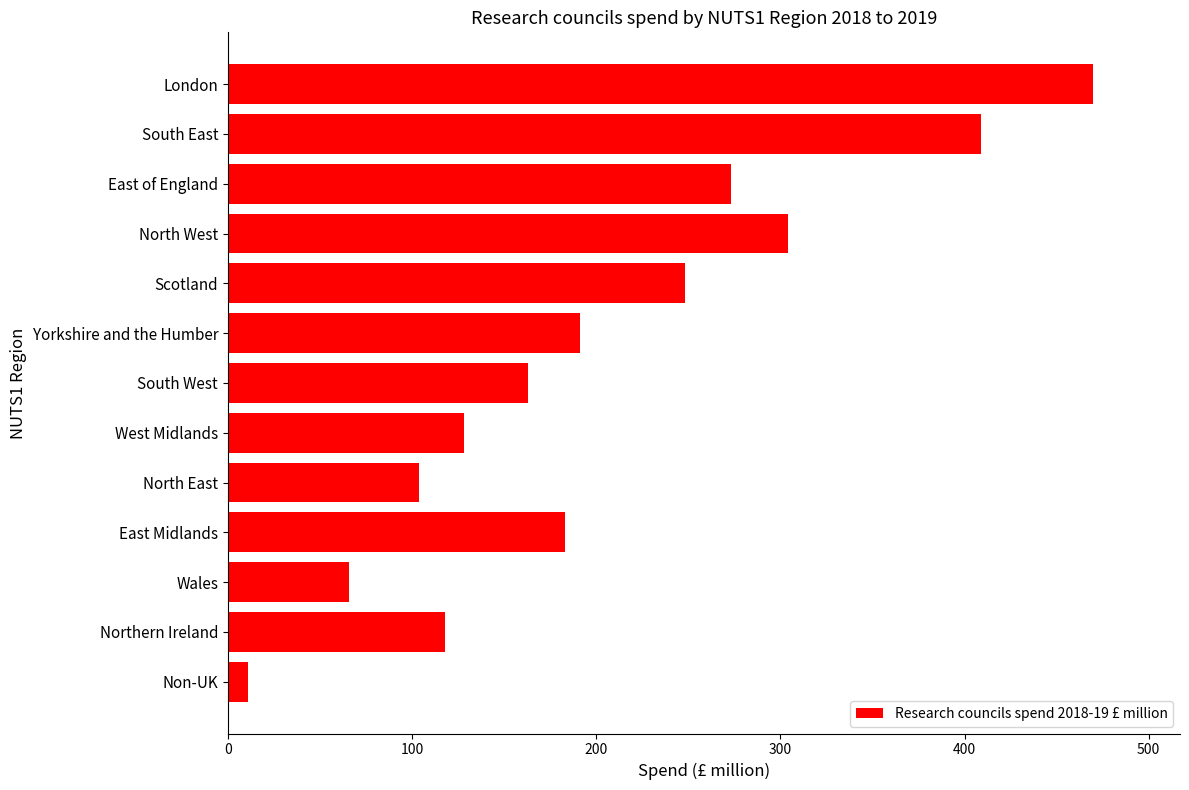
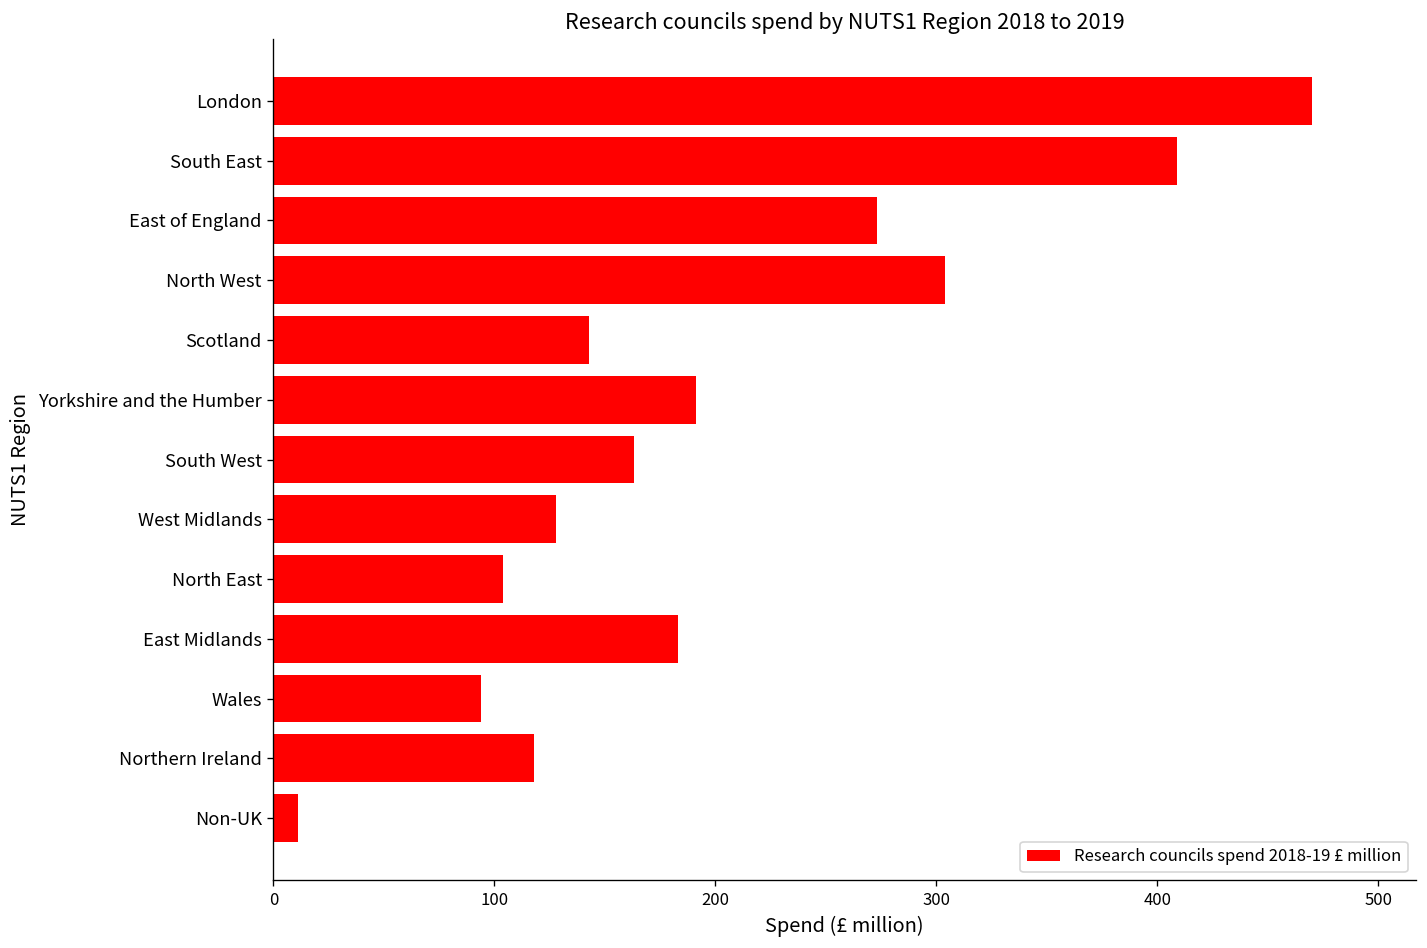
Scotland: 248 -> 143
Wales: 66 -> 94
